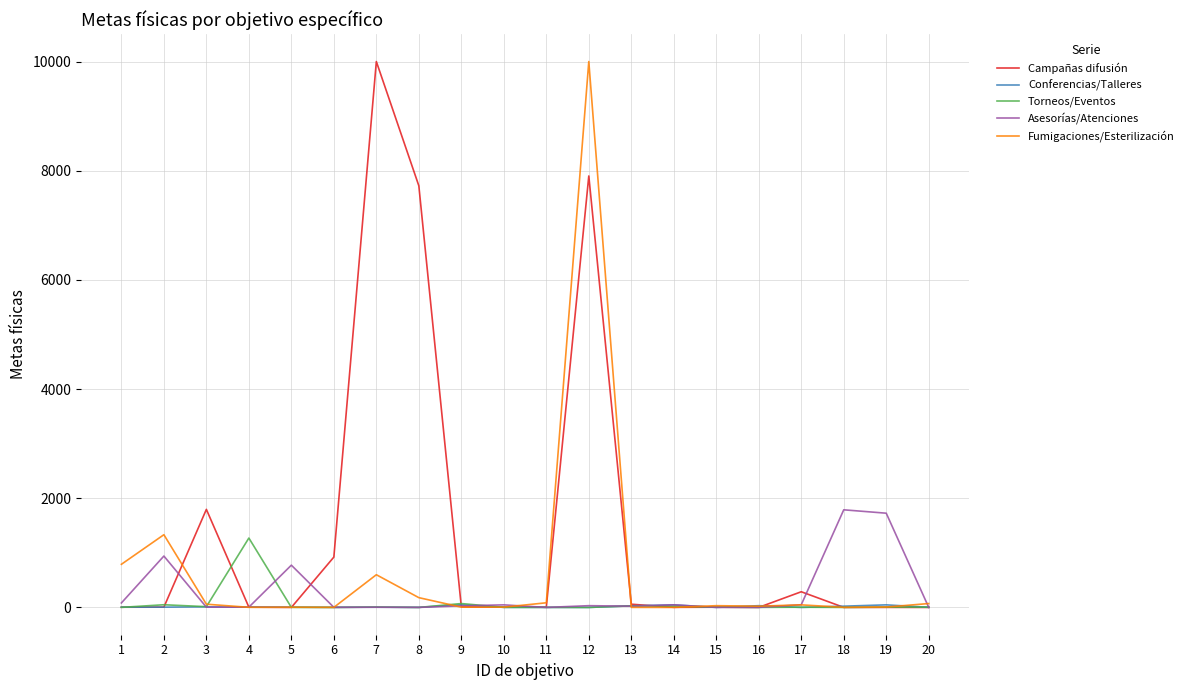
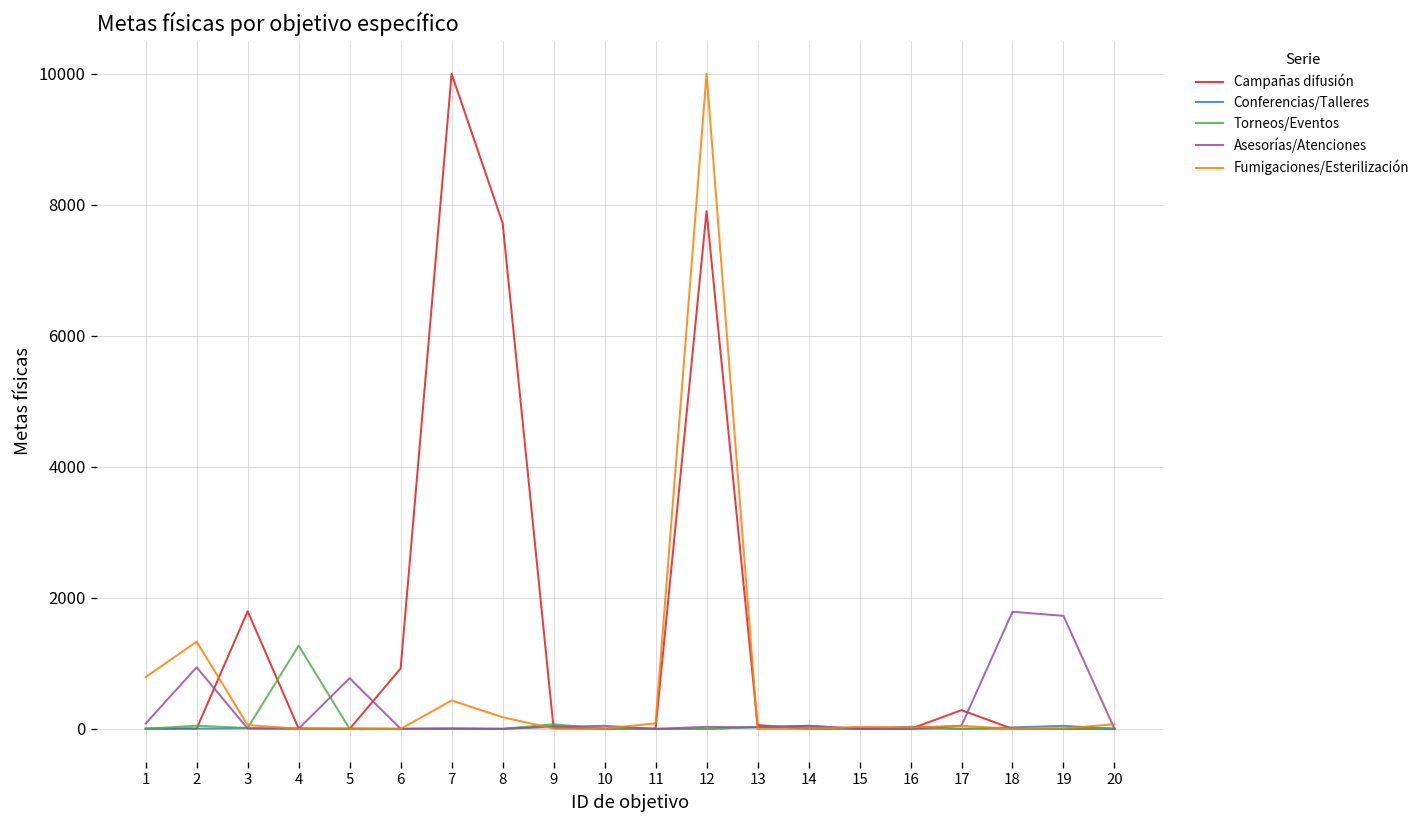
Fumigaciones/Esterilización, 7: 600 -> 400
